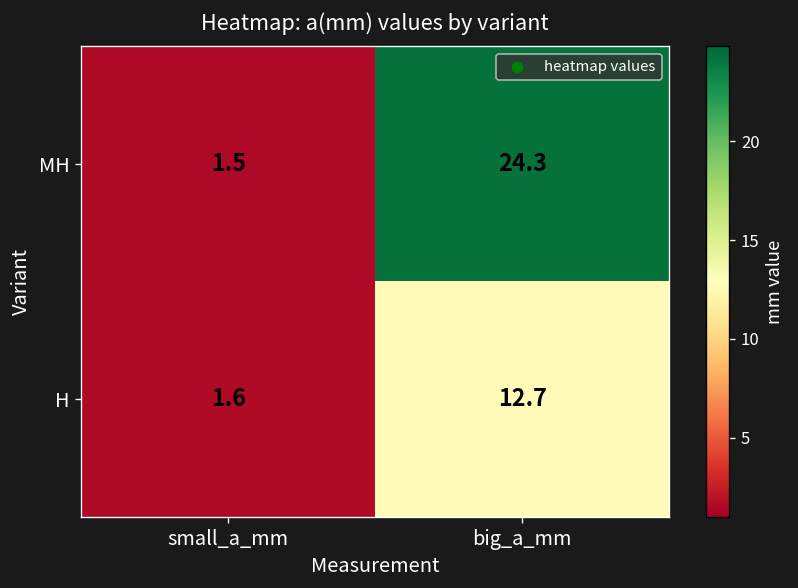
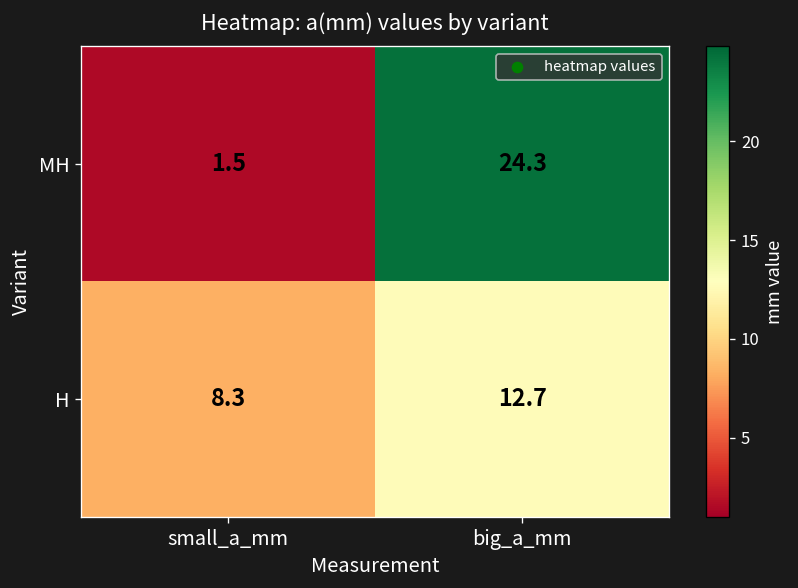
H, small_a_mm: 1.6 -> 8.3
